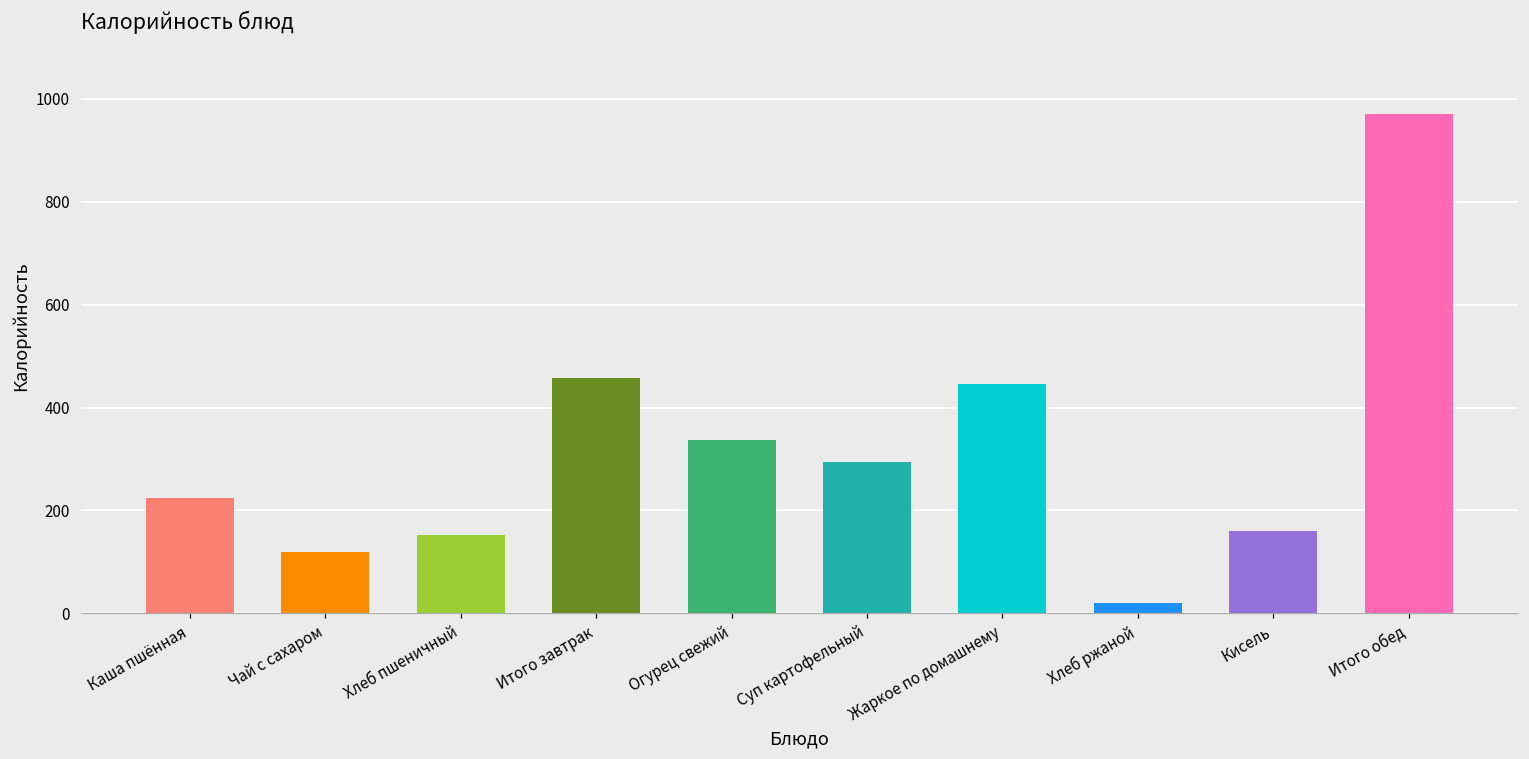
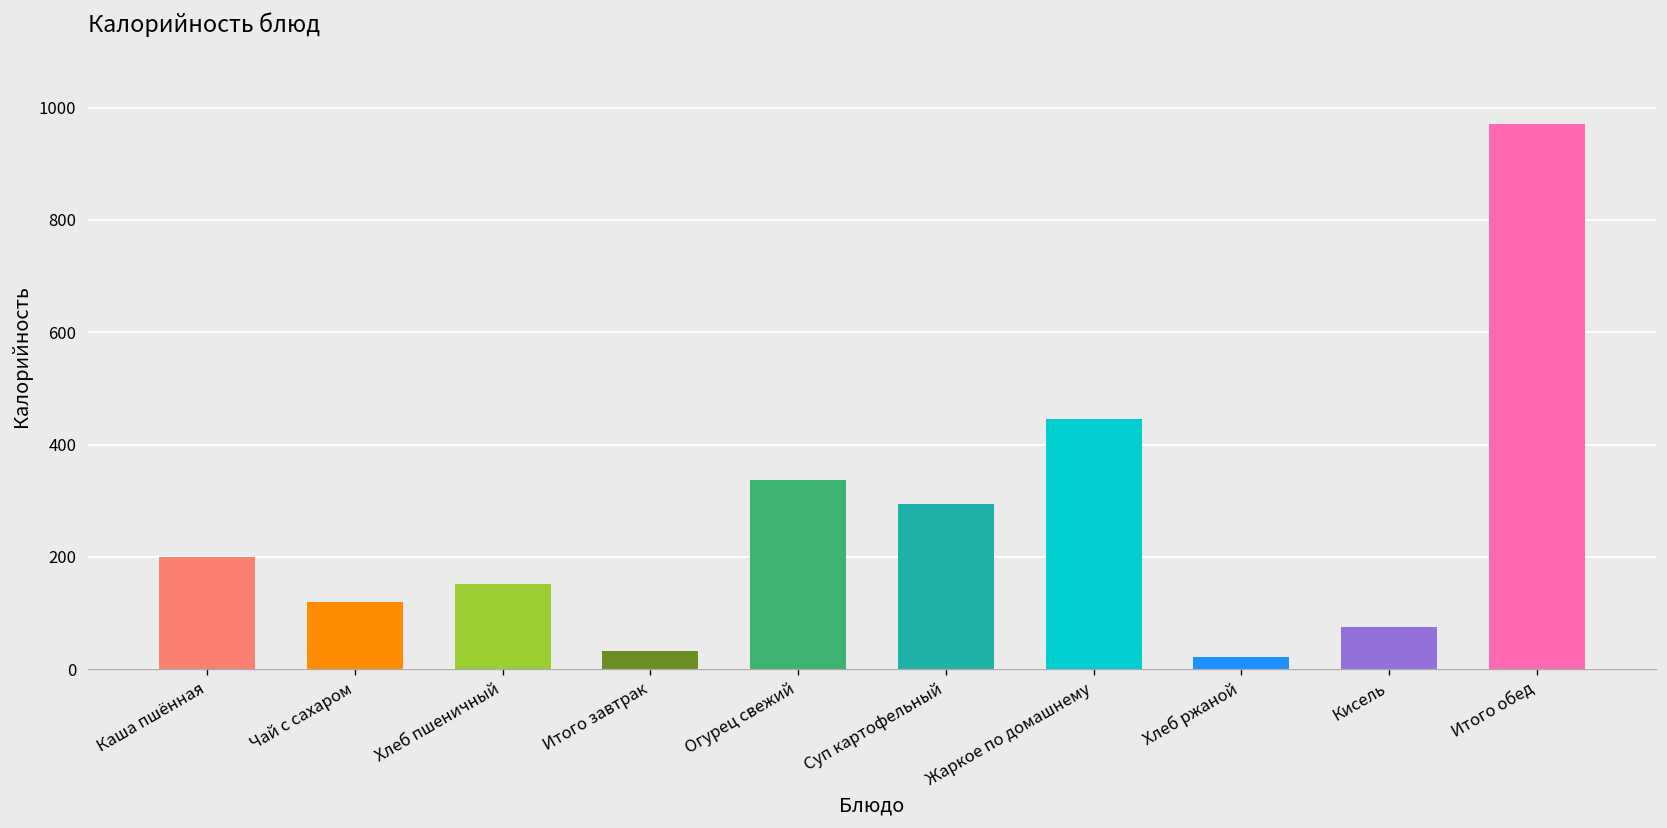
Каша пшённая: 230 -> 200
Итого завтрак: 460 -> 30
Кисель: 160 -> 80
